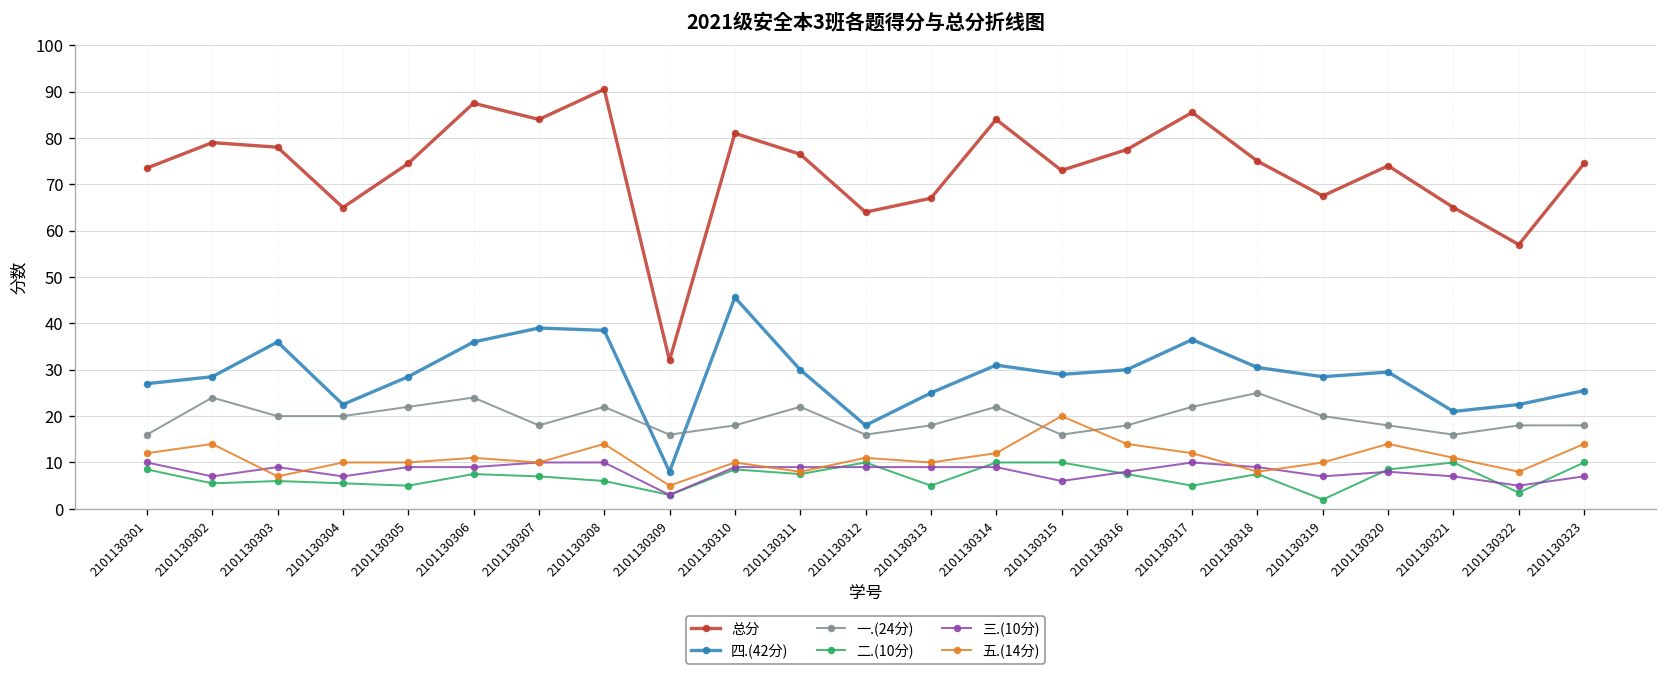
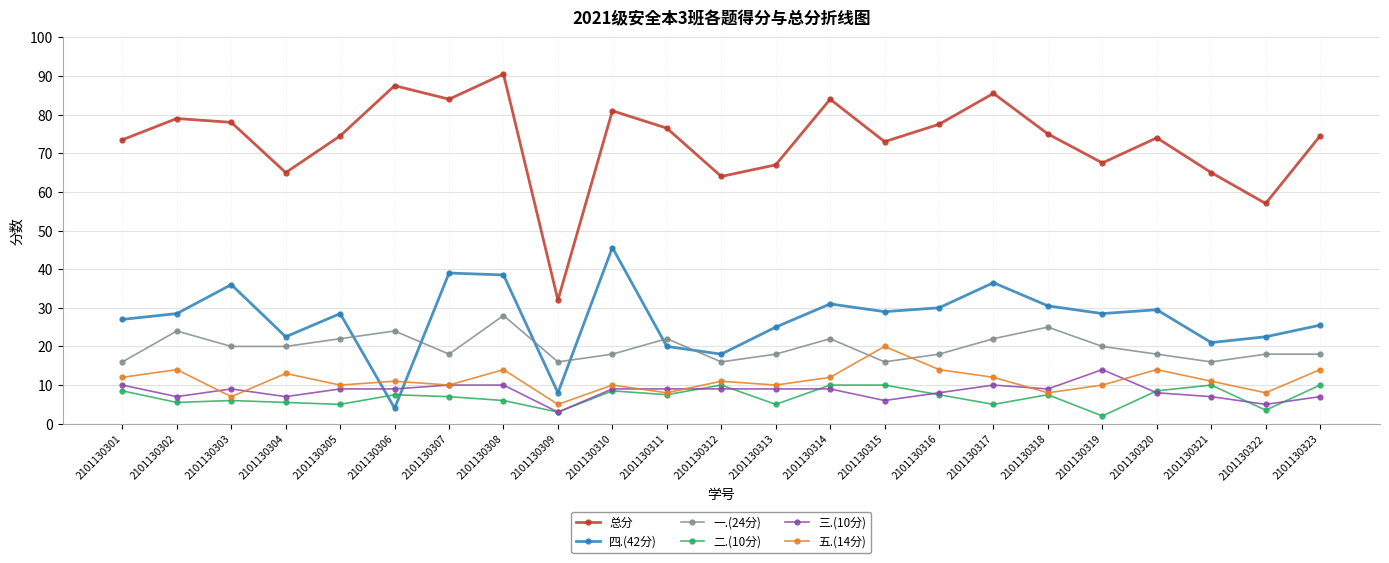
五.(14分), 2101130304: 10 -> 13
四.(42分), 2101130306: 36 -> 4
一.(24分), 2101130308: 22 -> 28
四.(42分), 2101130311: 30 -> 20
三.(10分), 2101130319: 7 -> 14
